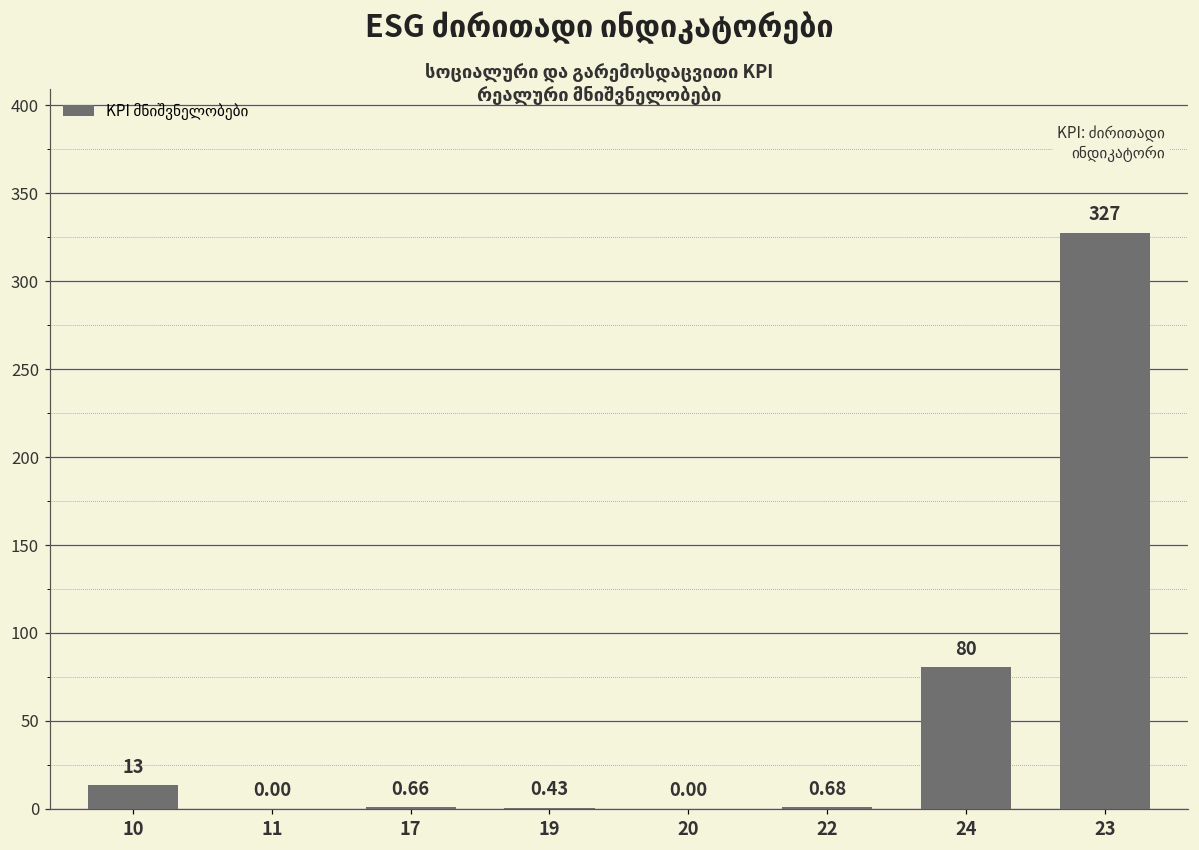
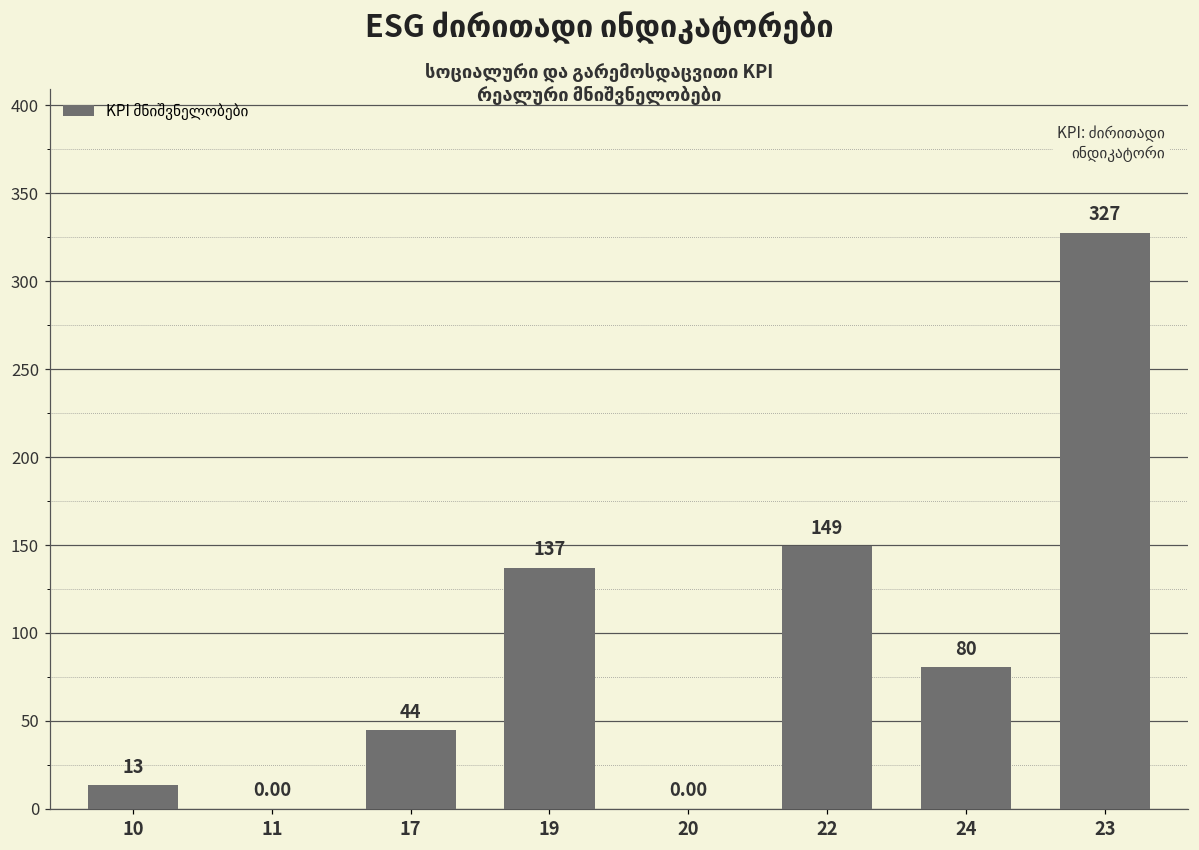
17: 0.66 -> 44
19: 0.43 -> 137
22: 0.68 -> 149
